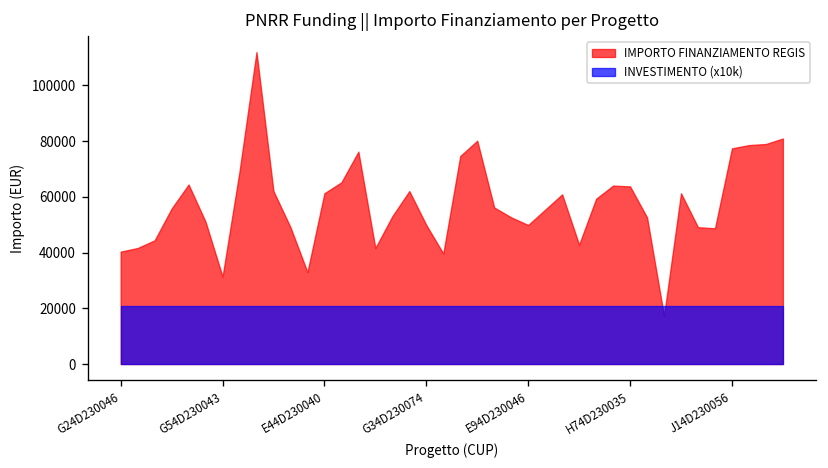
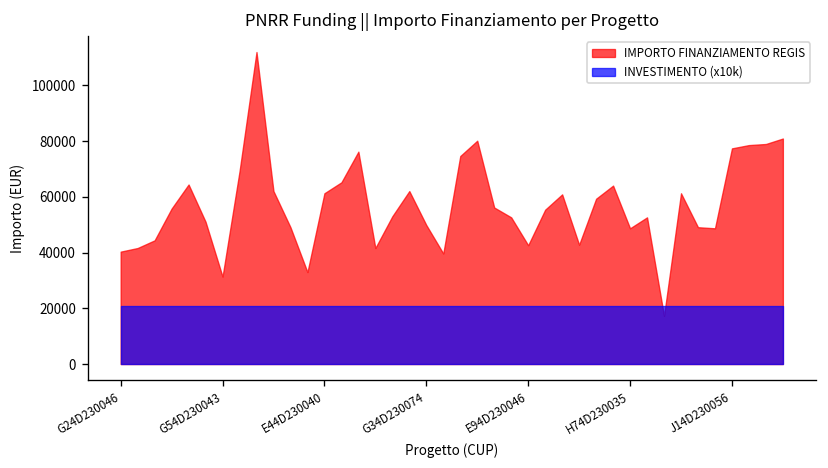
IMPORTO FINANZIAMENTO REGIS, E94D230046: 50000 -> 43000
IMPORTO FINANZIAMENTO REGIS, H74D230035: 64000 -> 49000
